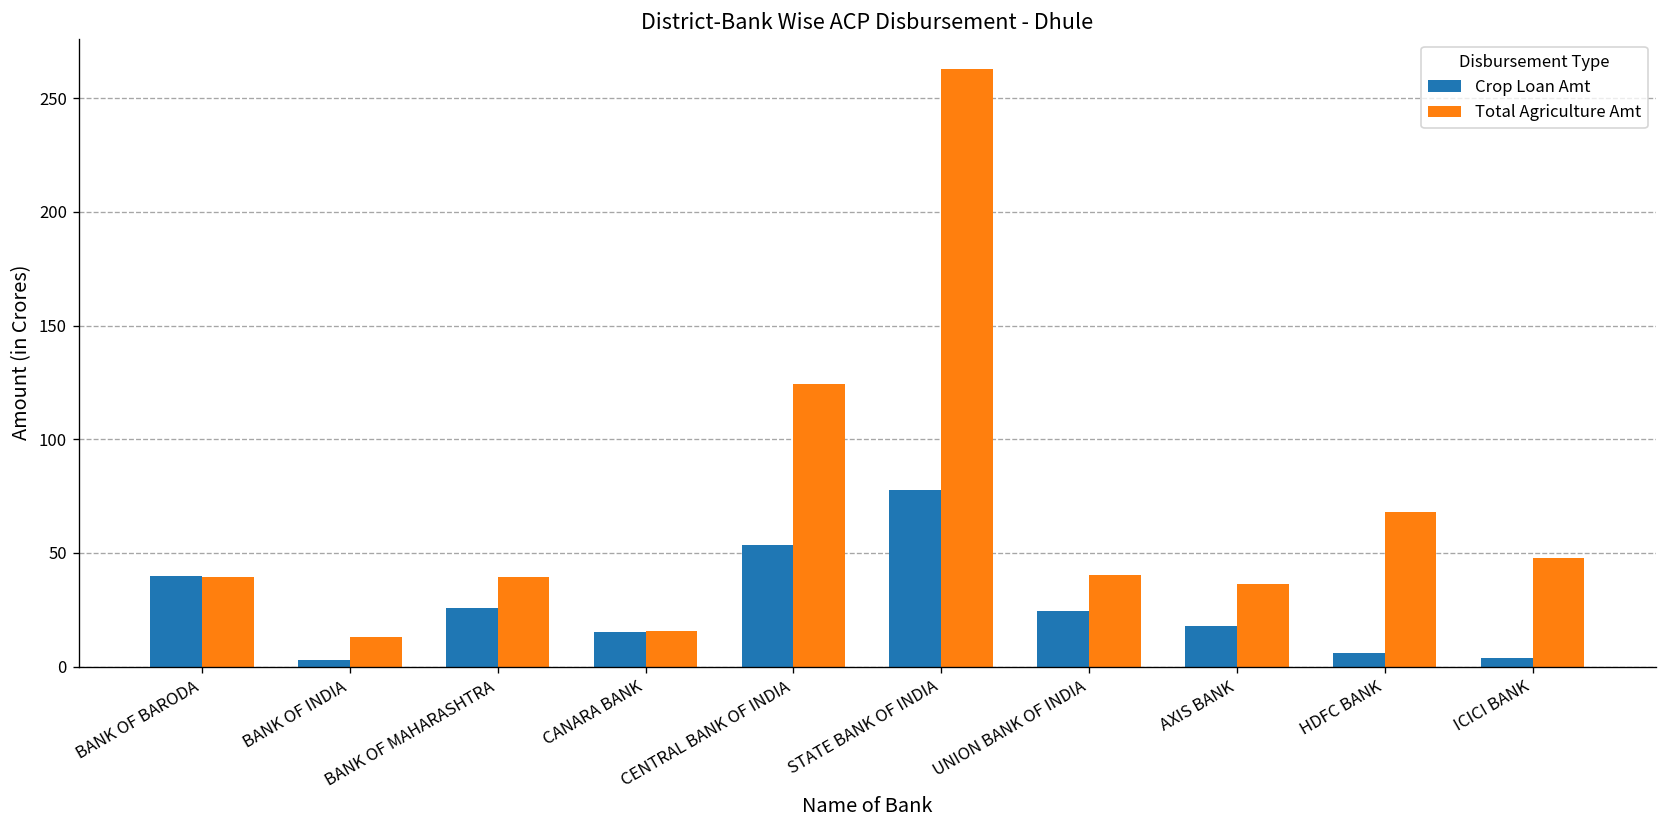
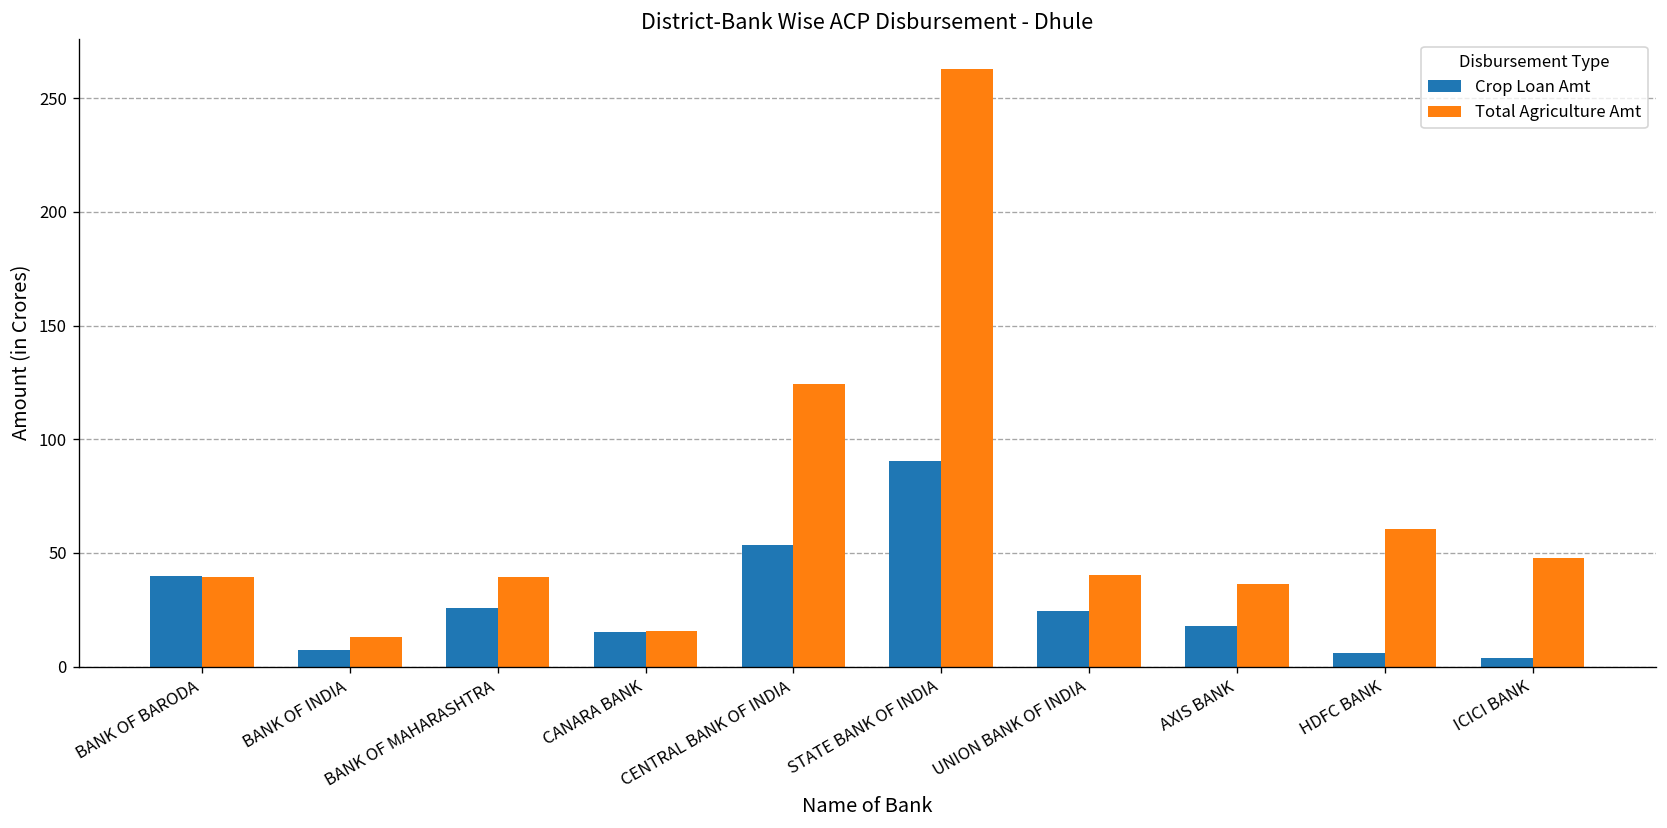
Crop Loan Amt, BANK OF INDIA: 3 -> 7
Crop Loan Amt, STATE BANK OF INDIA: 78 -> 91
Total Agriculture Amt, HDFC BANK: 68 -> 61
